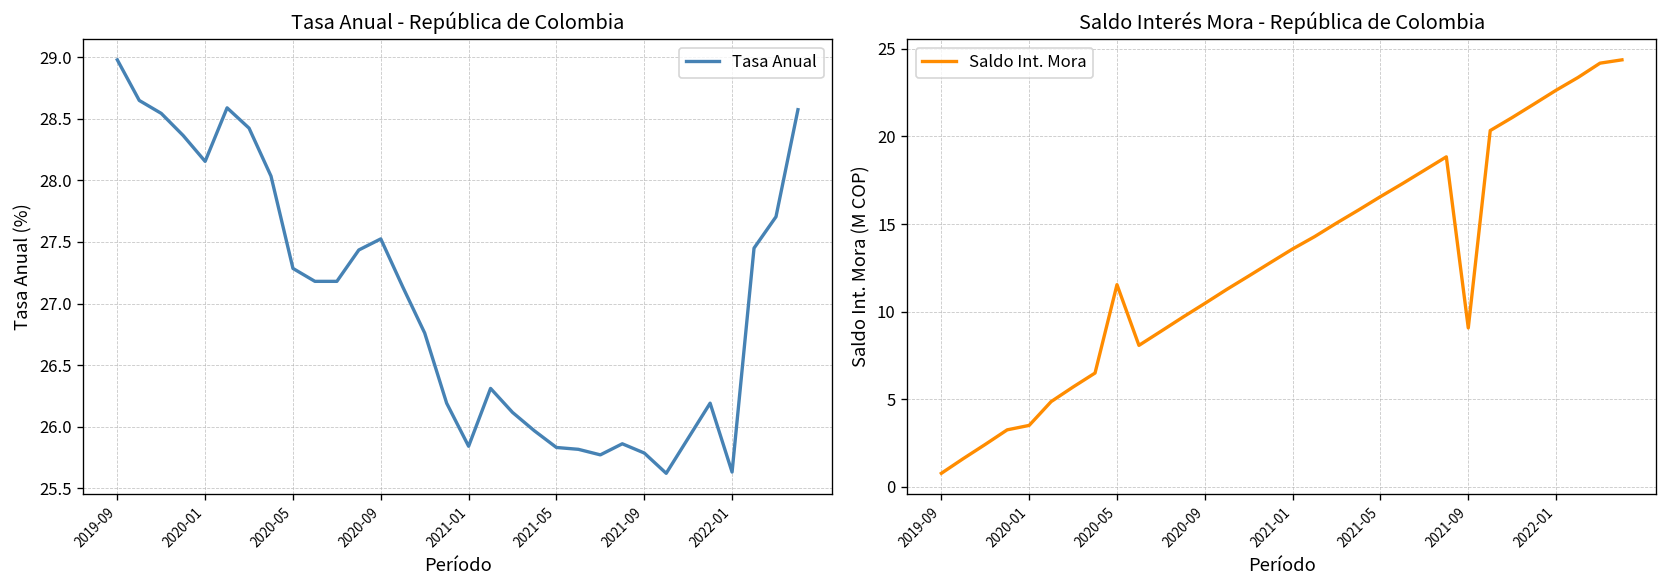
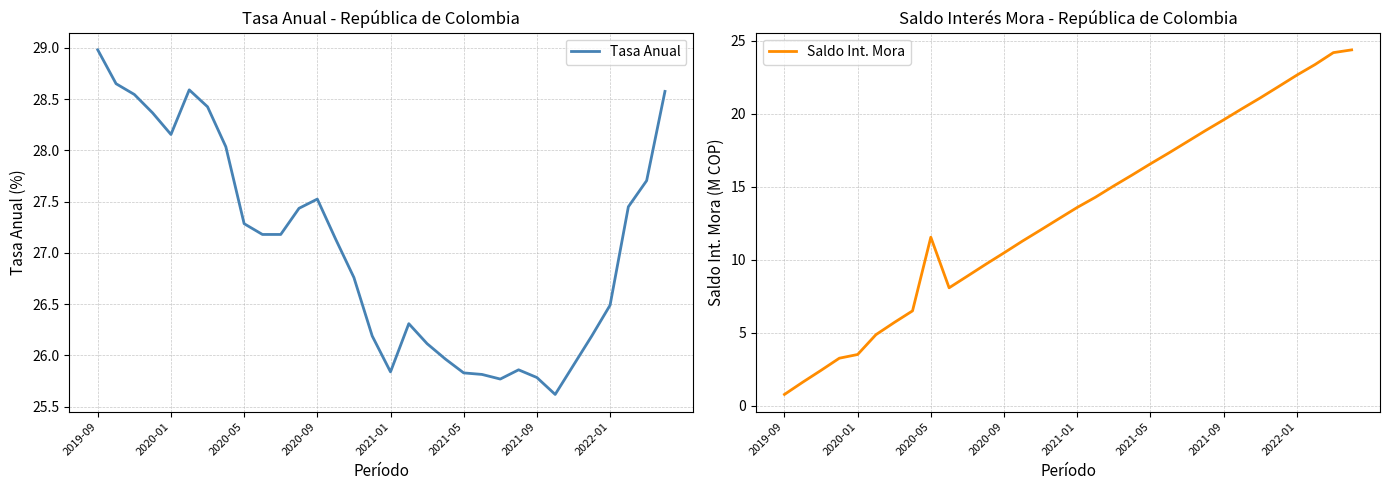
Tasa Anual - República de Colombia, 2022-01: 25.63 -> 26.49
Saldo Interés Mora - República de Colombia, 2021-09: 9.1 -> 19.6
